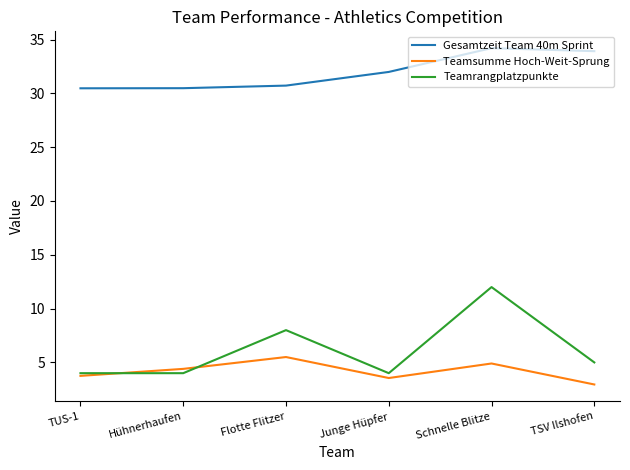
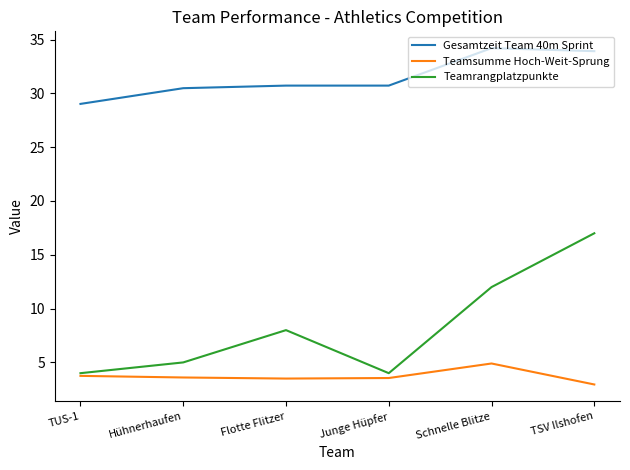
Gesamtzeit Team 40m Sprint, TUS-1: 30.5 -> 29.0
Teamsumme Hoch-Weit-Sprung, Hühnerhaufen: 4.4 -> 3.6
Teamrangplatzpunkte, Hühnerhaufen: 4 -> 5
Teamsumme Hoch-Weit-Sprung, Flotte Flitzer: 5.5 -> 3.5
Gesamtzeit Team 40m Sprint, Junge Hüpfer: 32.0 -> 30.7
Teamrangplatzpunkte, TSV Ilshofen: 5 -> 17
